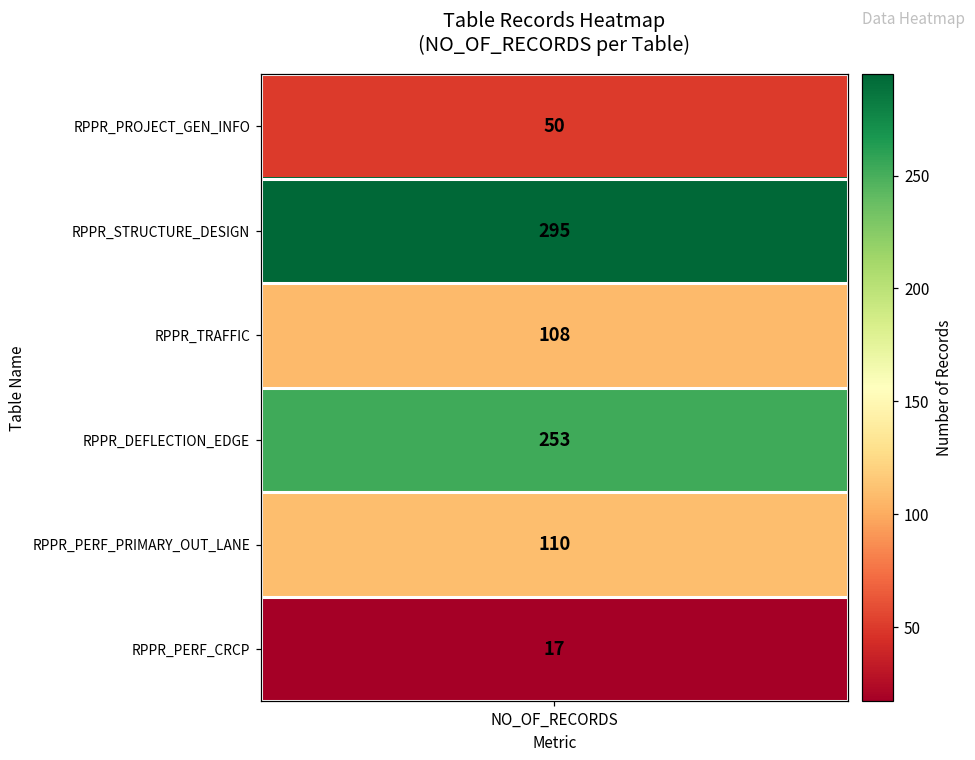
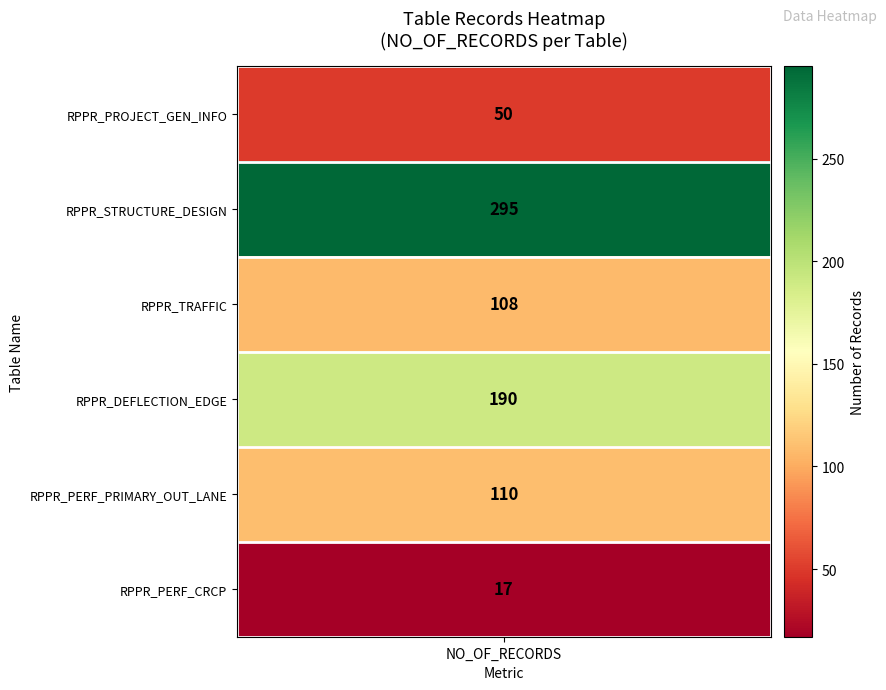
RPPR_DEFLECTION_EDGE, NO_OF_RECORDS: 253 -> 190
